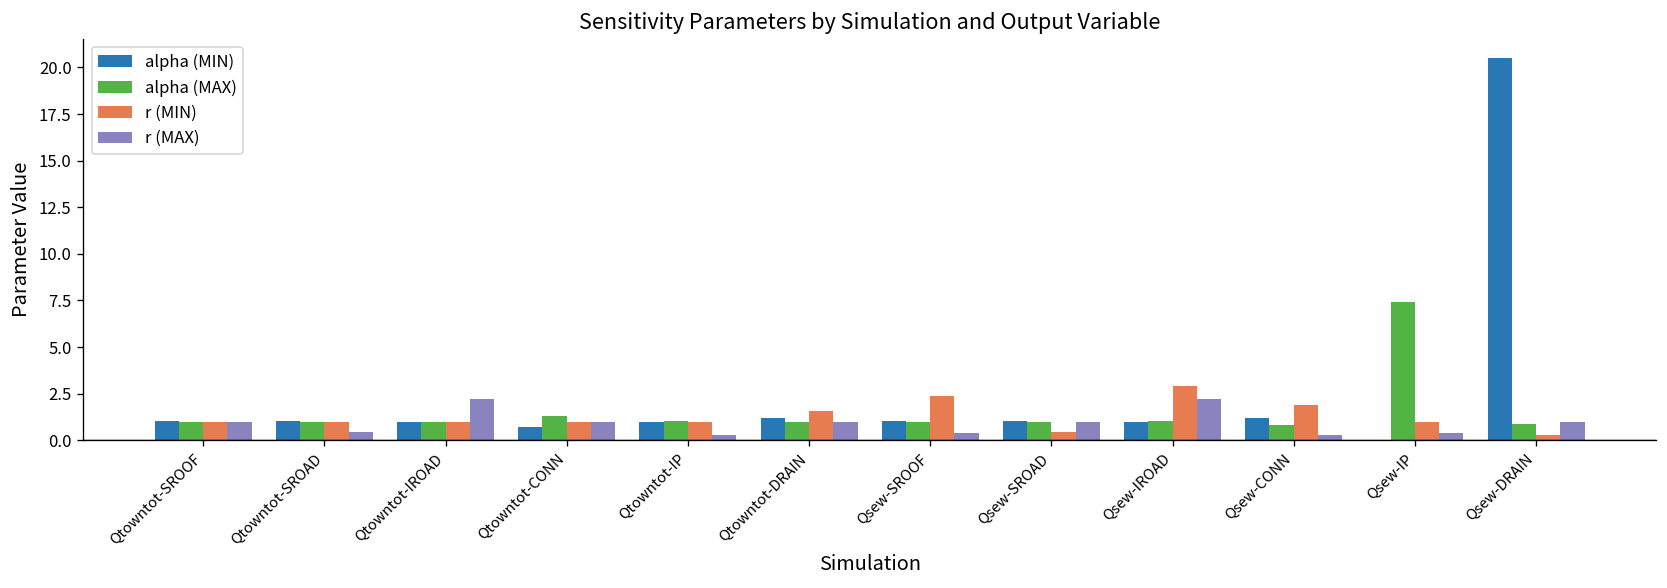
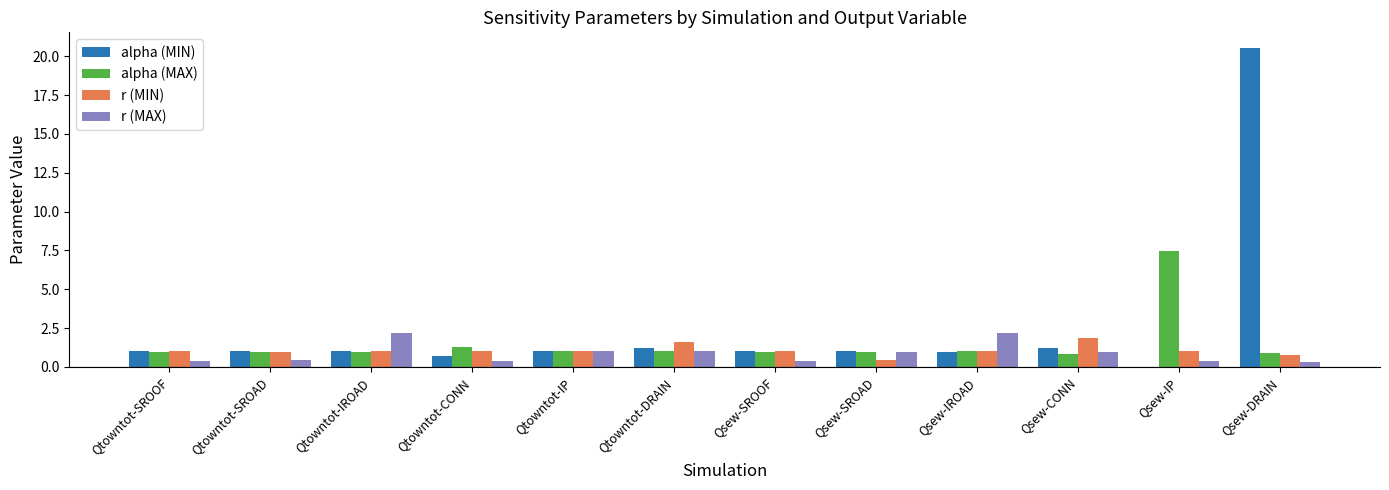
r (MAX), Qtowntot-SROOF: 1.0 -> 0.4
r (MAX), Qtowntot-CONN: 1.0 -> 0.4
r (MAX), Qtowntot-IP: 0.3 -> 1.0
r (MIN), Qsew-SROOF: 2.4 -> 1.0
r (MIN), Qsew-IROAD: 2.9 -> 1.0
r (MAX), Qsew-CONN: 0.3 -> 1.0
r (MIN), Qsew-DRAIN: 0.3 -> 0.8
r (MAX), Qsew-DRAIN: 1.0 -> 0.3
